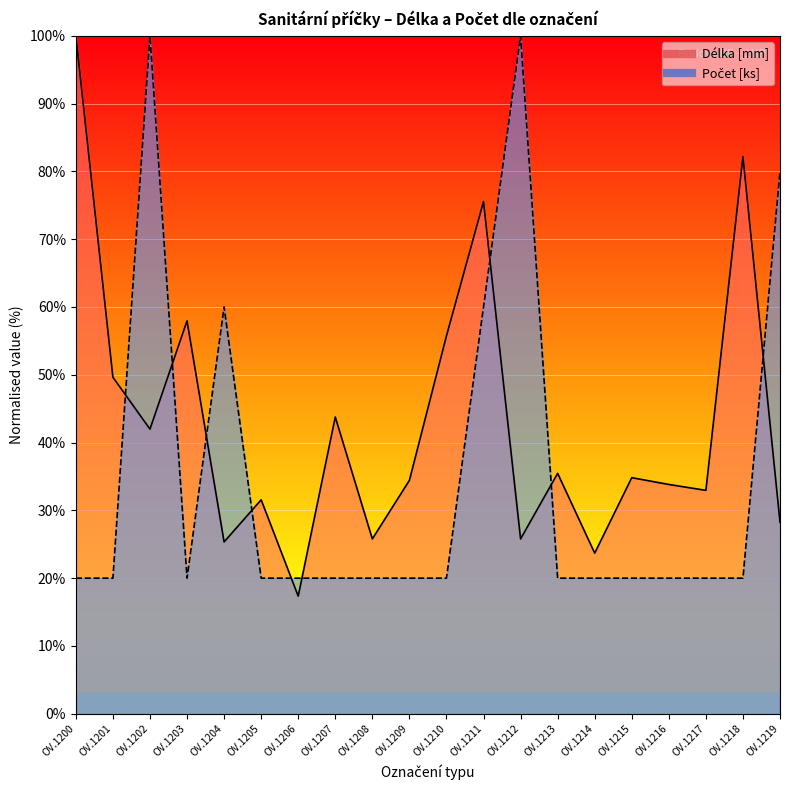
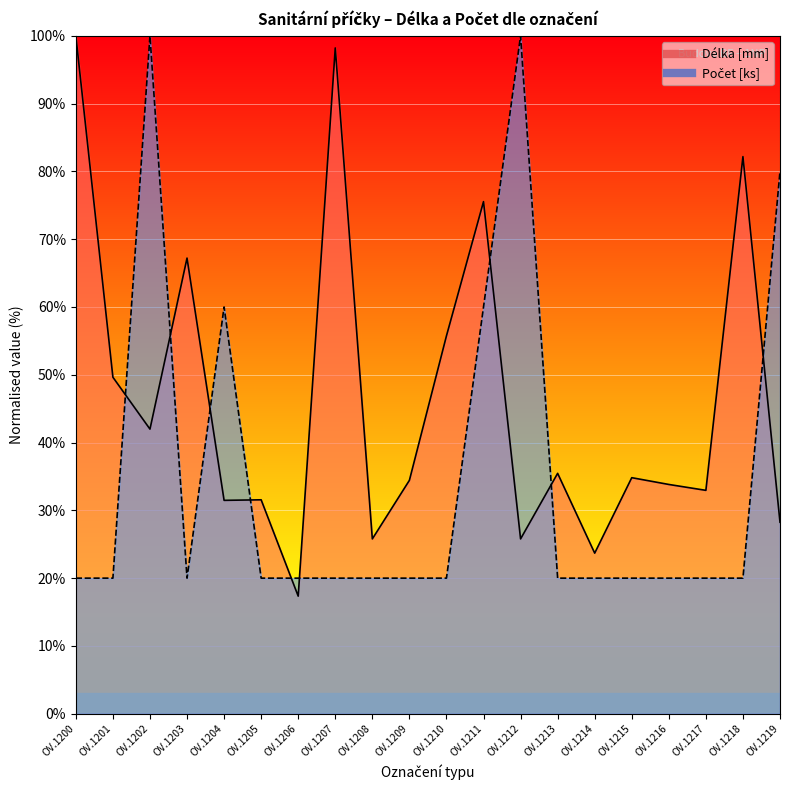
Délka [mm], OV.1203: 58% -> 67%
Délka [mm], OV.1204: 25% -> 31%
Délka [mm], OV.1207: 44% -> 98%
